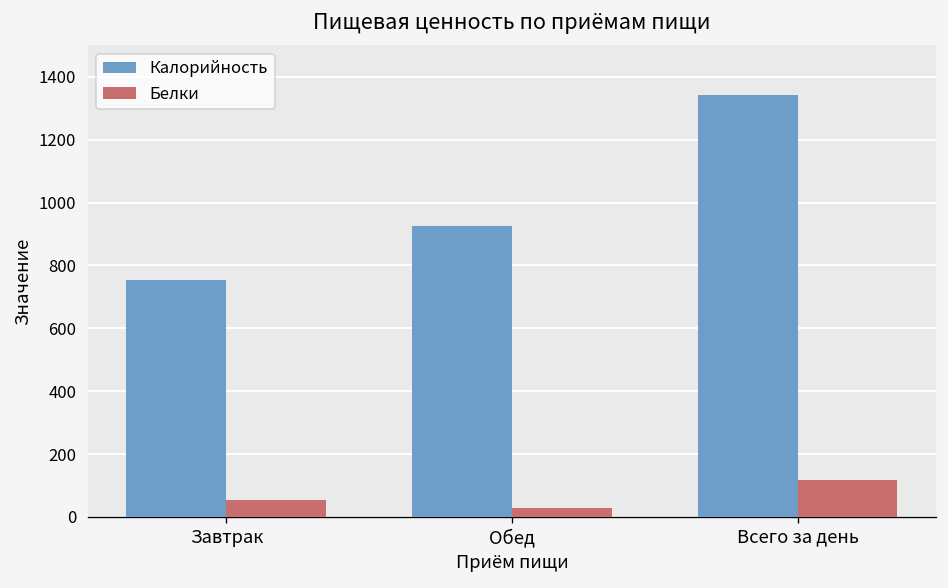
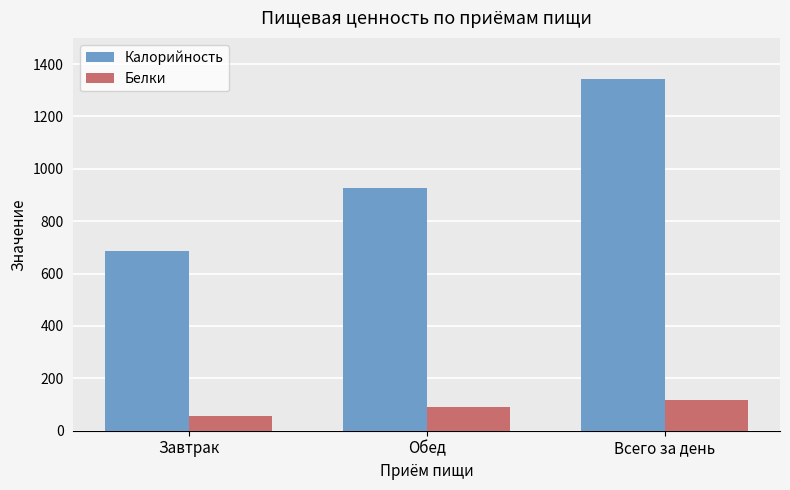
Калорийность, Завтрак: 750 -> 680
Белки, Обед: 30 -> 90
